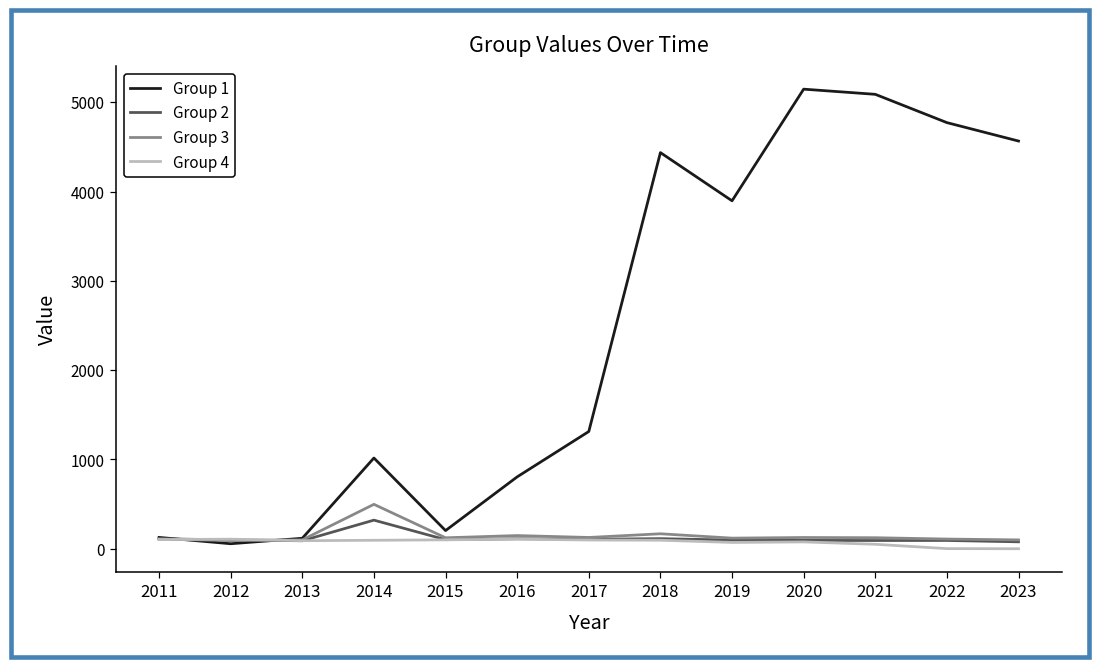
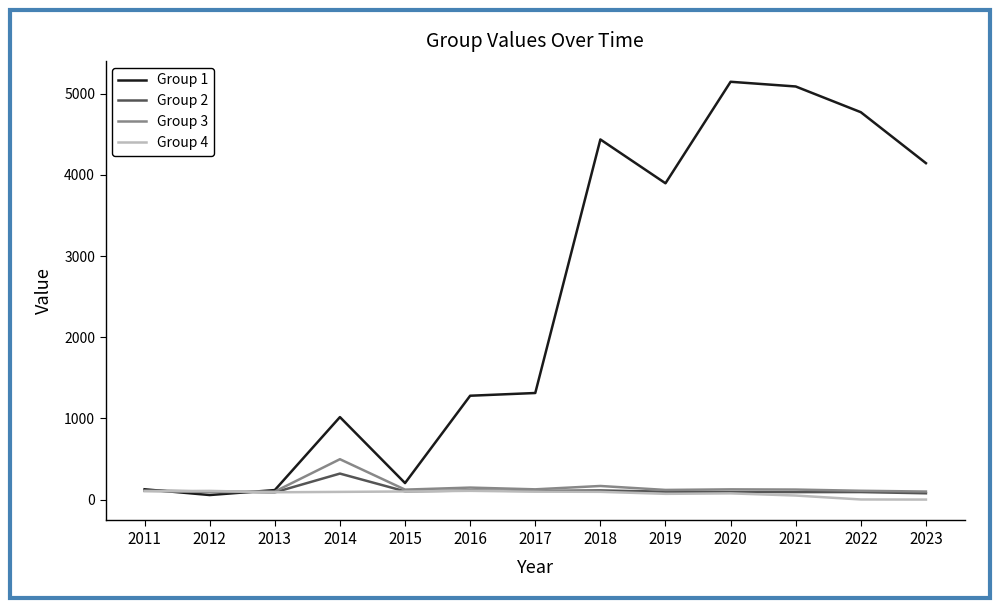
Group 1, 2016: 800 -> 1300
Group 1, 2023: 4600 -> 4100
